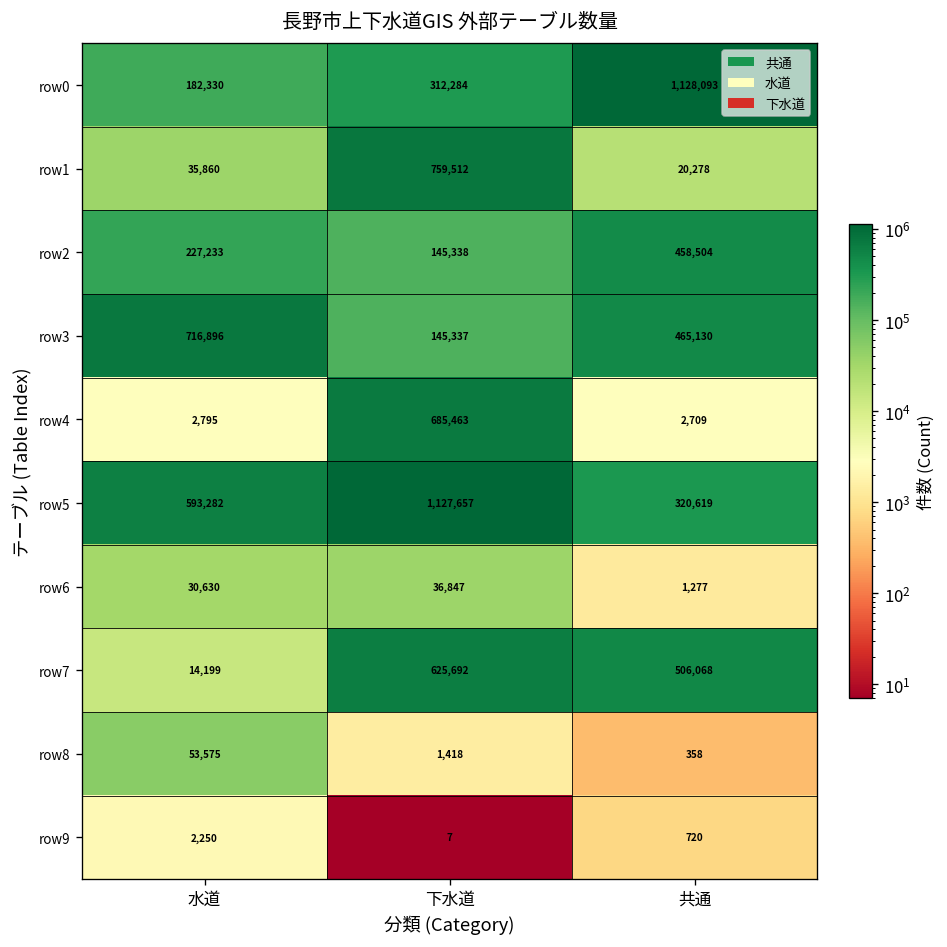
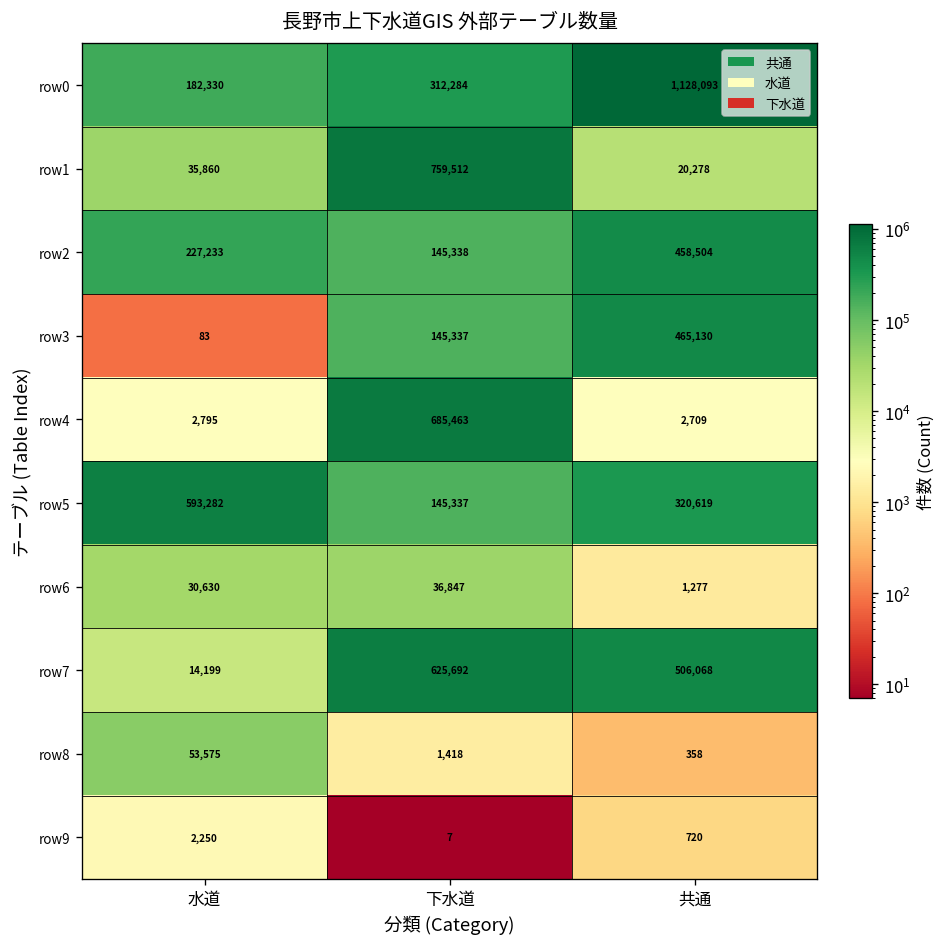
row3, 水道: 716,896 -> 83
row5, 下水道: 1,127,657 -> 145,337
